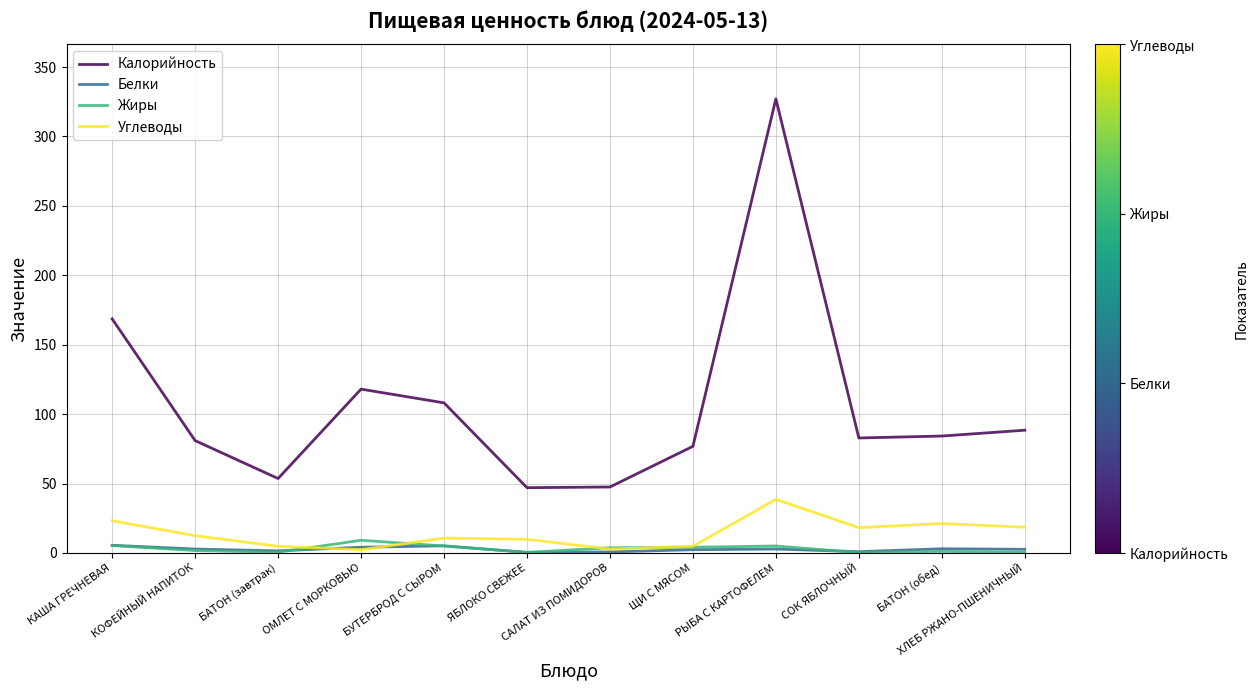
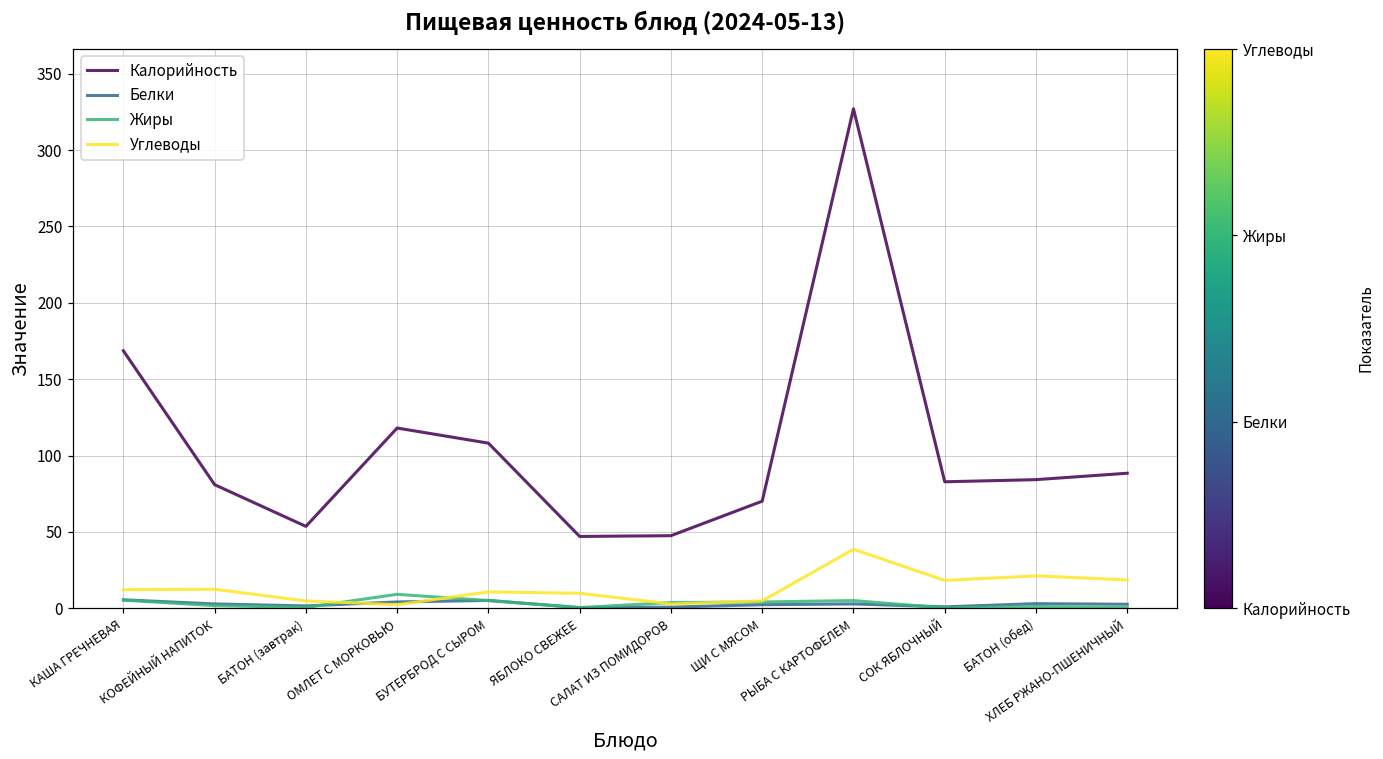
Углеводы, КАША ГРЕЧНЕВАЯ: 23 -> 12
Калорийность, ЩИ С МЯСОМ: 77 -> 70
